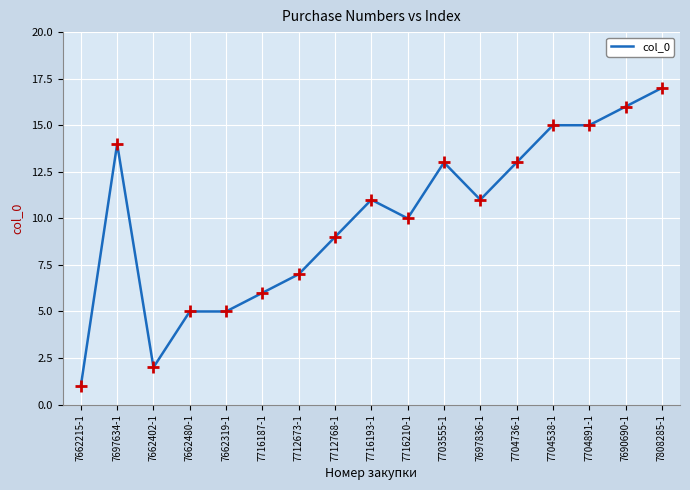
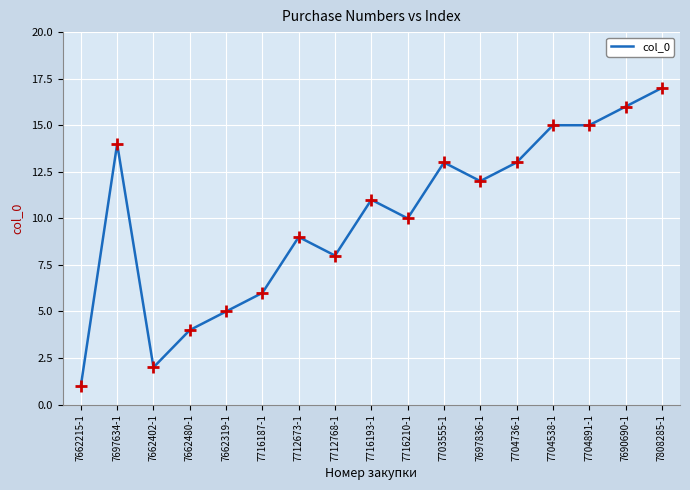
7662480-1: 5 -> 4
7712673-1: 7 -> 9
7712768-1: 9 -> 8
7697836-1: 11 -> 12
